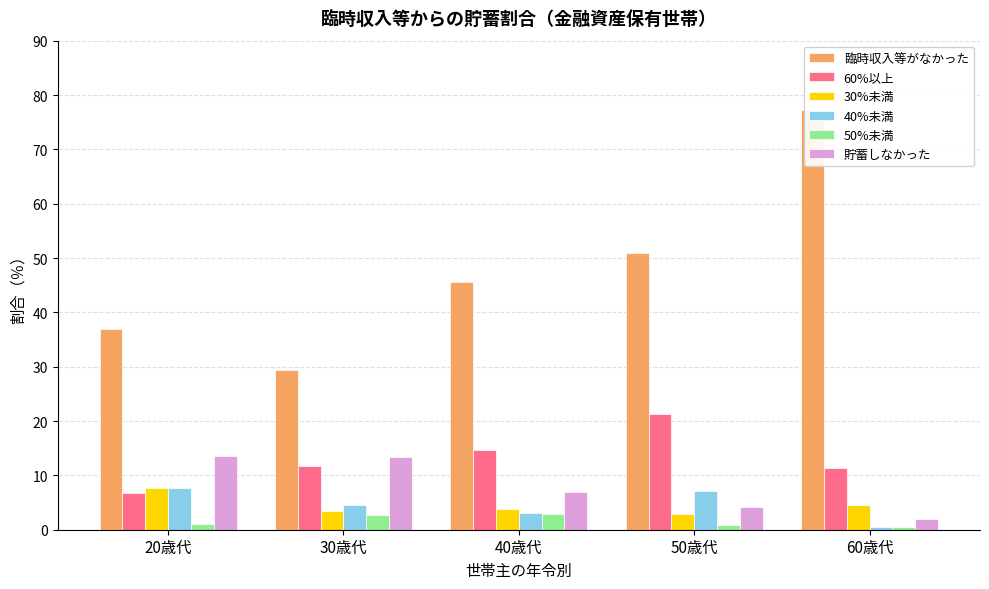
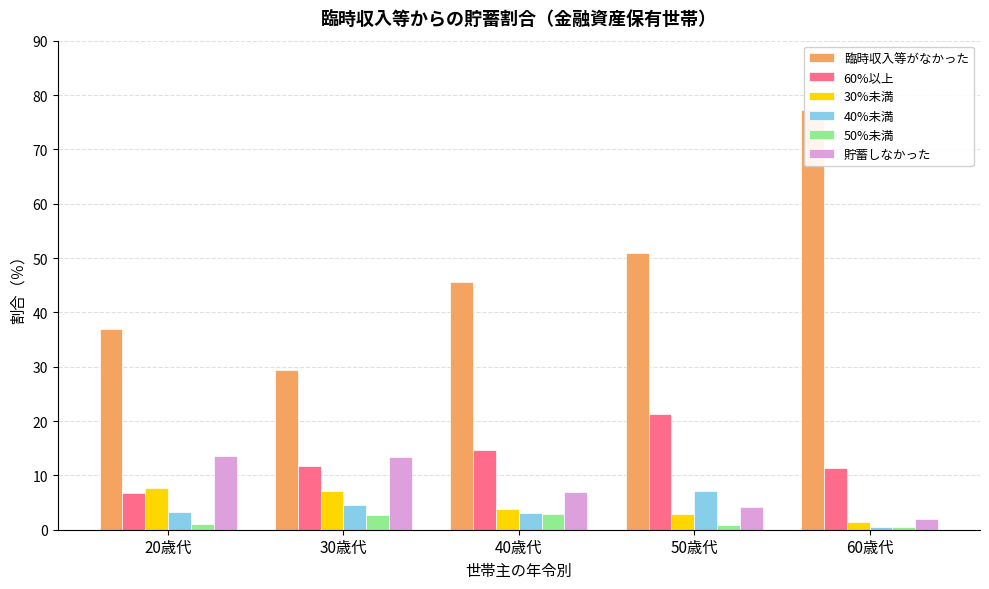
40%未満, 20歳代: 8 -> 3
30%未満, 30歳代: 3 -> 7
30%未満, 60歳代: 5 -> 1
